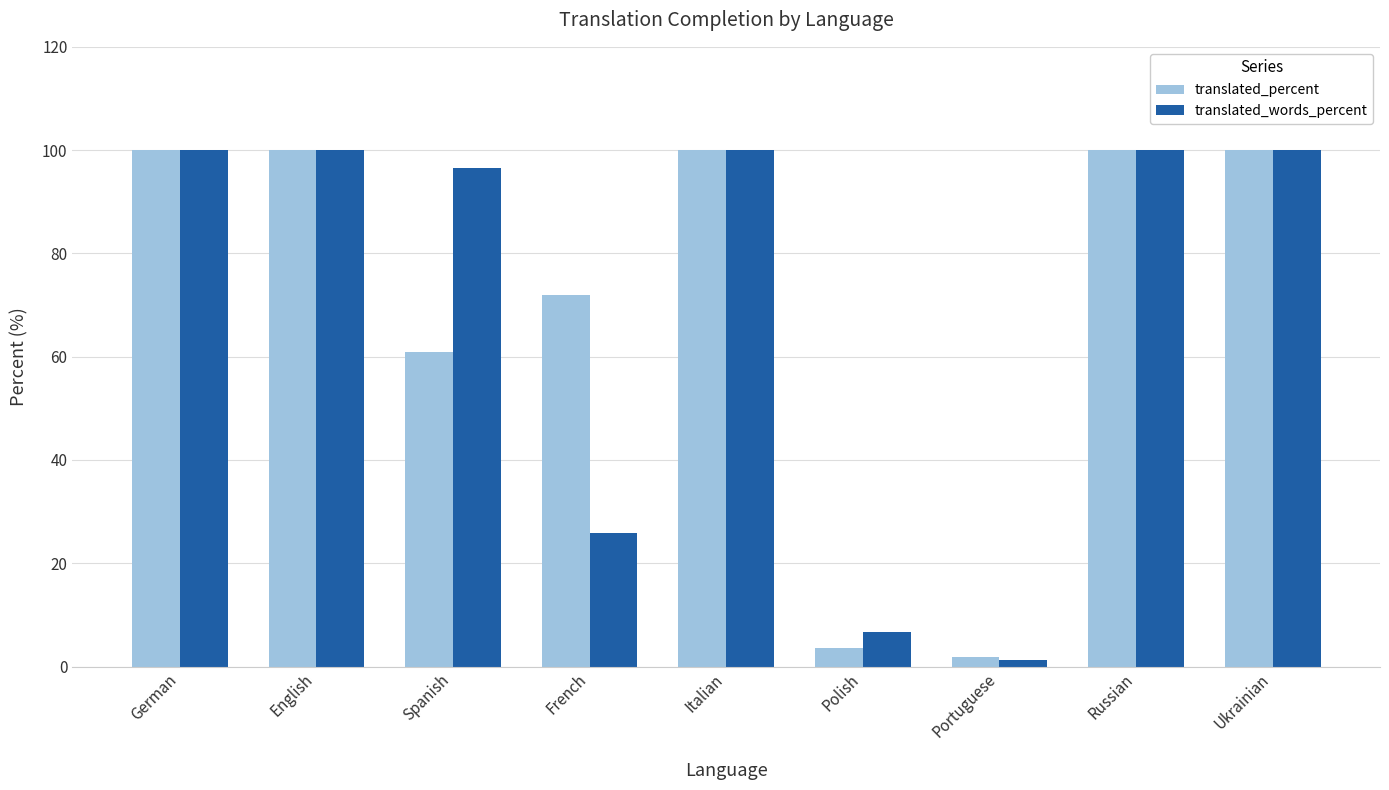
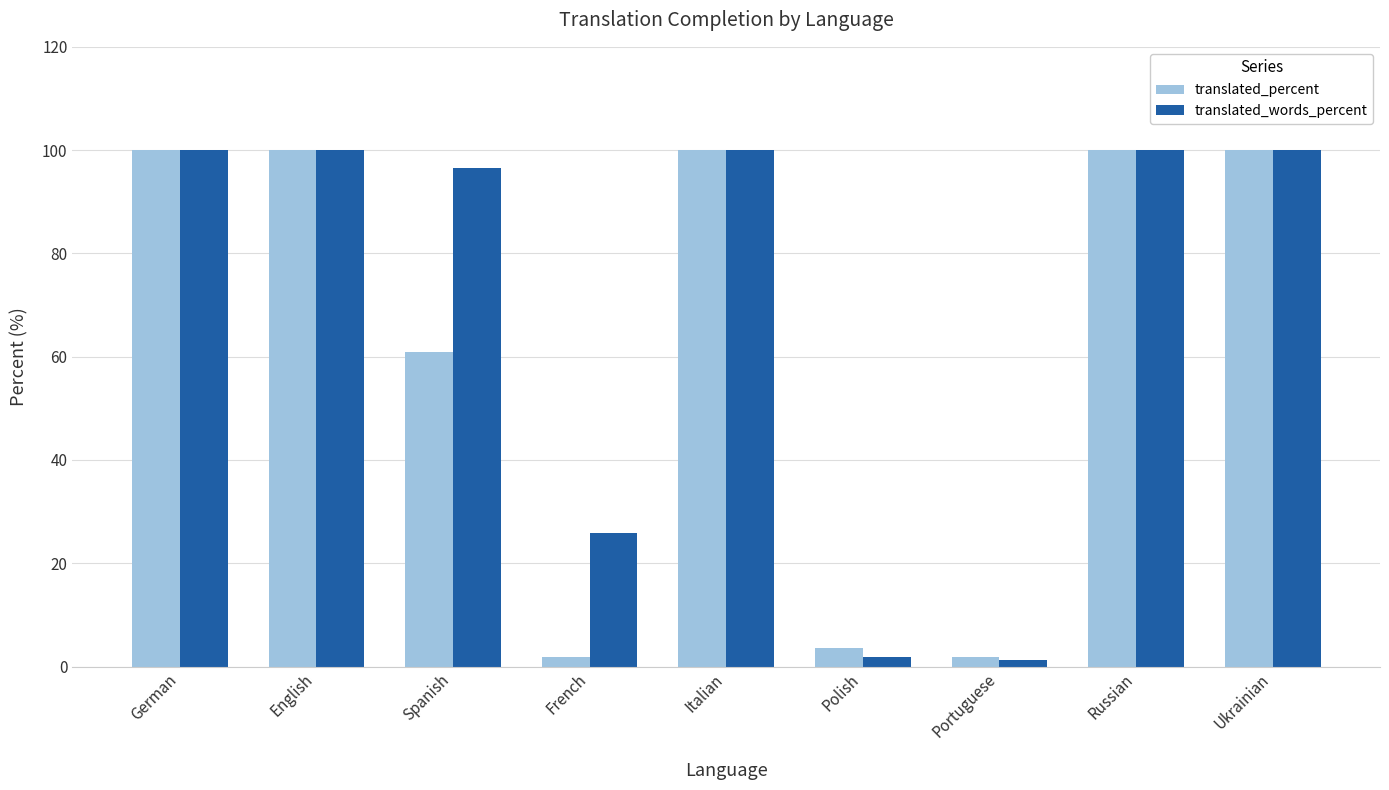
translated_percent, French: 72 -> 2
translated_words_percent, Polish: 7 -> 2
